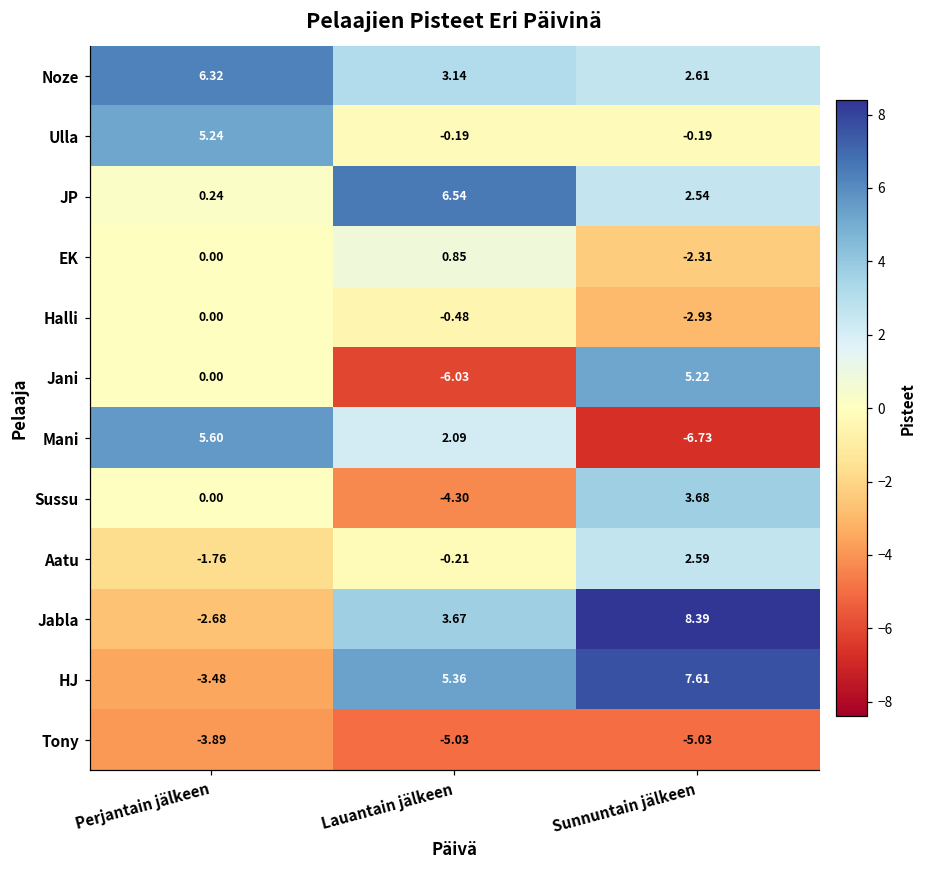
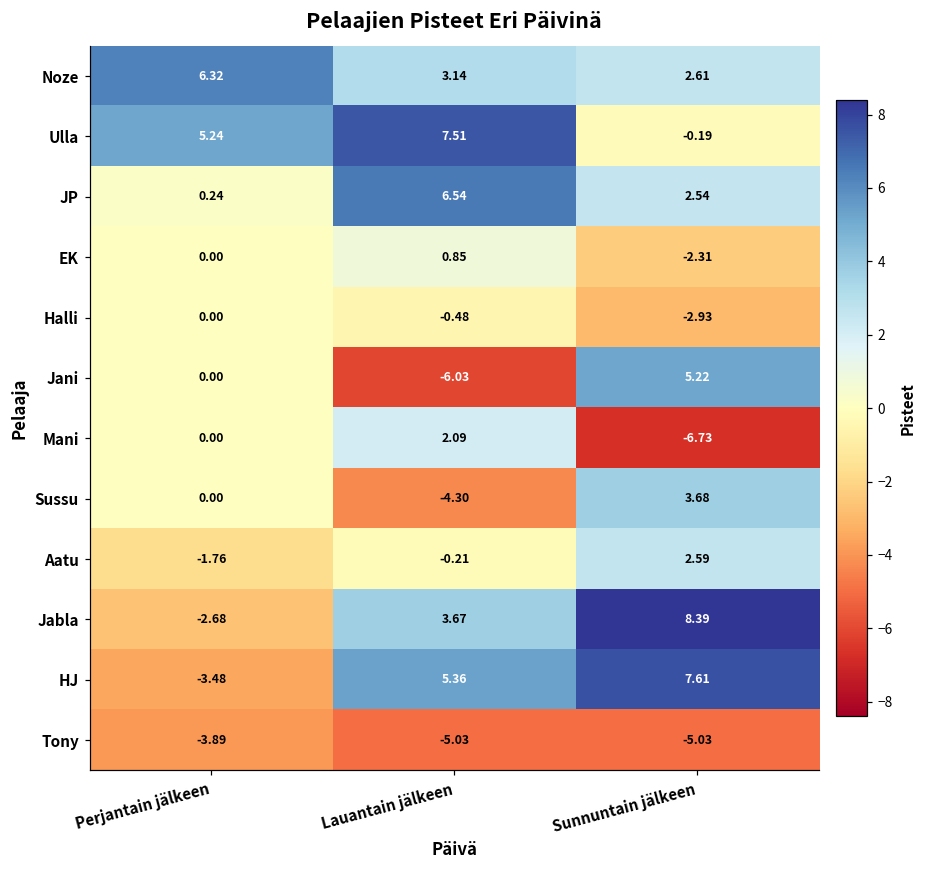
Ulla, Lauantain jälkeen: -0.19 -> 7.51
Mani, Perjantain jälkeen: 5.60 -> 0.00
